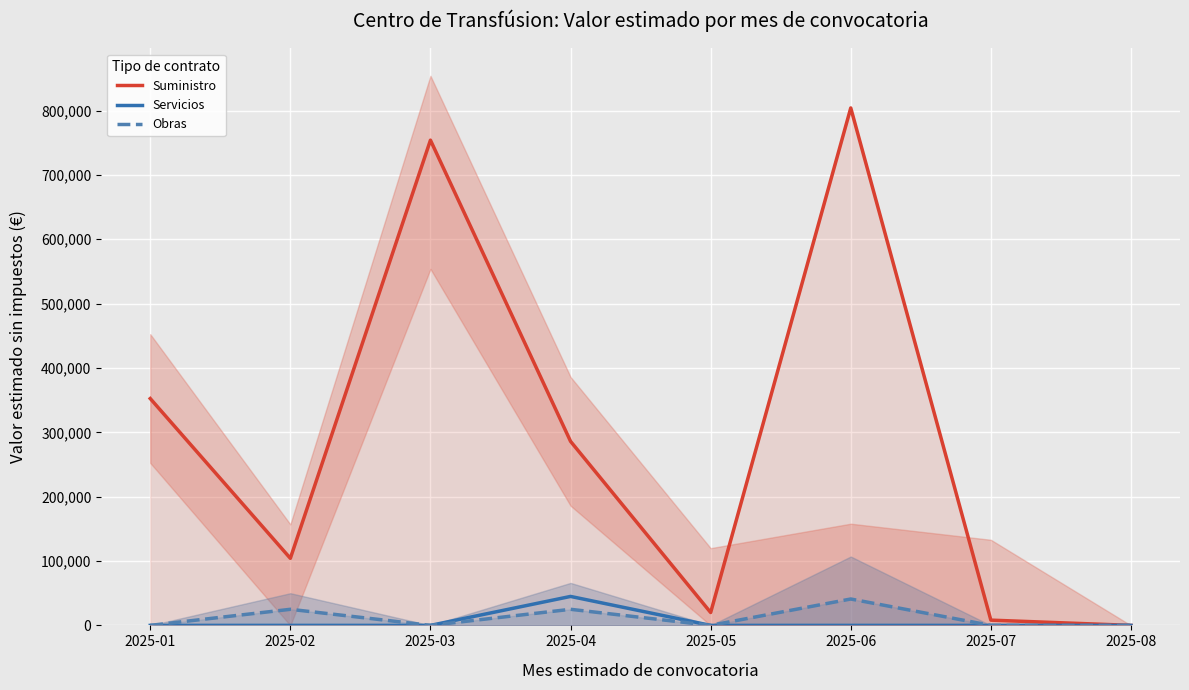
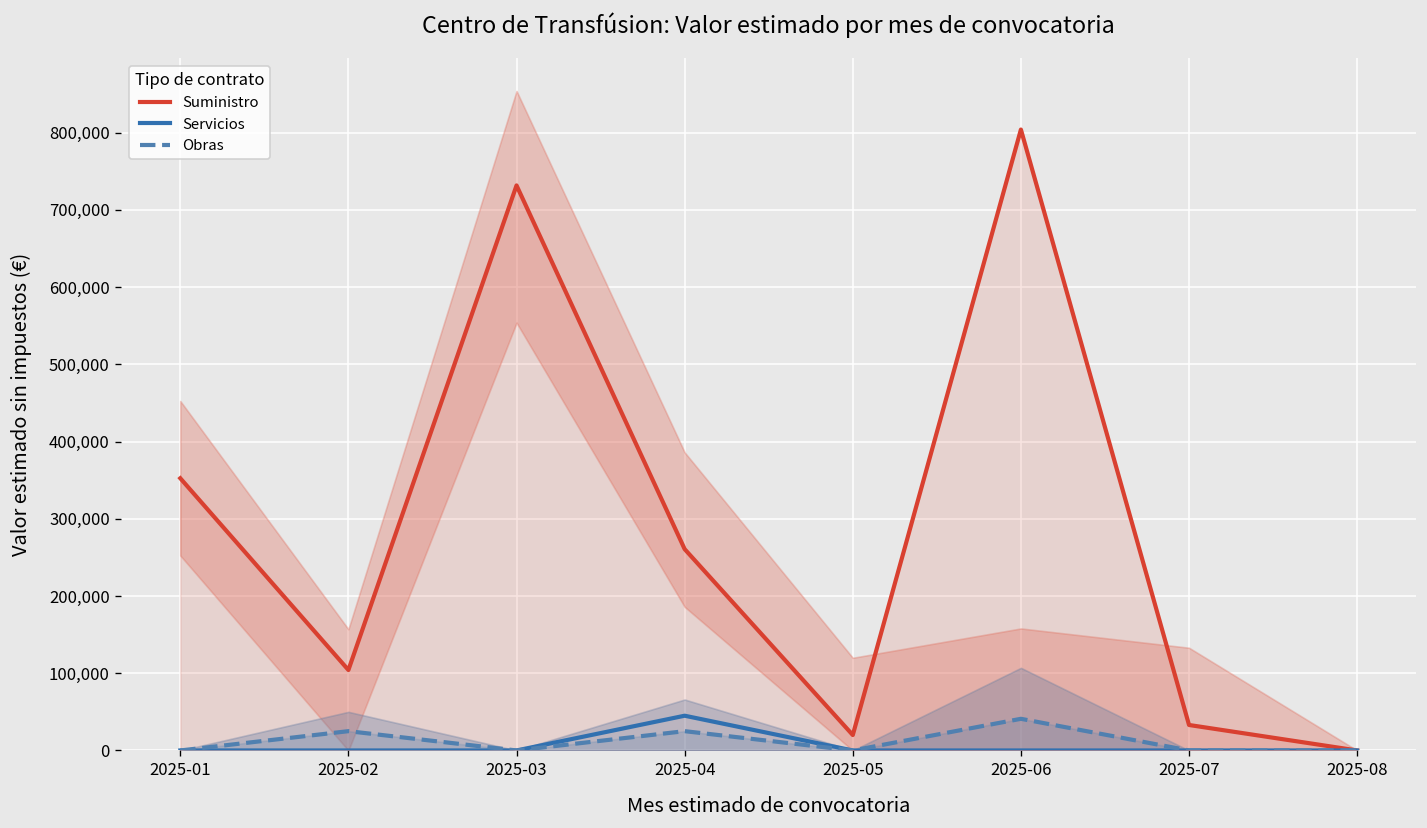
Suministro, 2025-03: 750,000 -> 730,000
Suministro, 2025-04: 290,000 -> 260,000
Suministro, 2025-07: 10,000 -> 30,000
